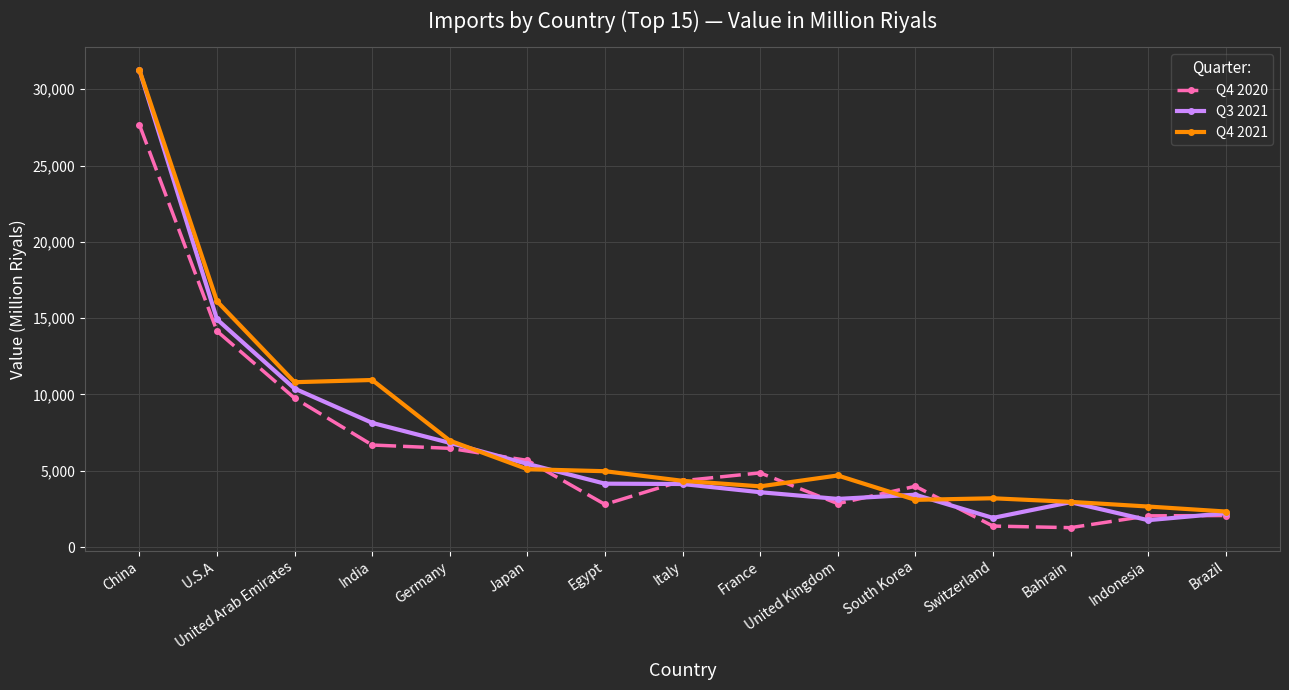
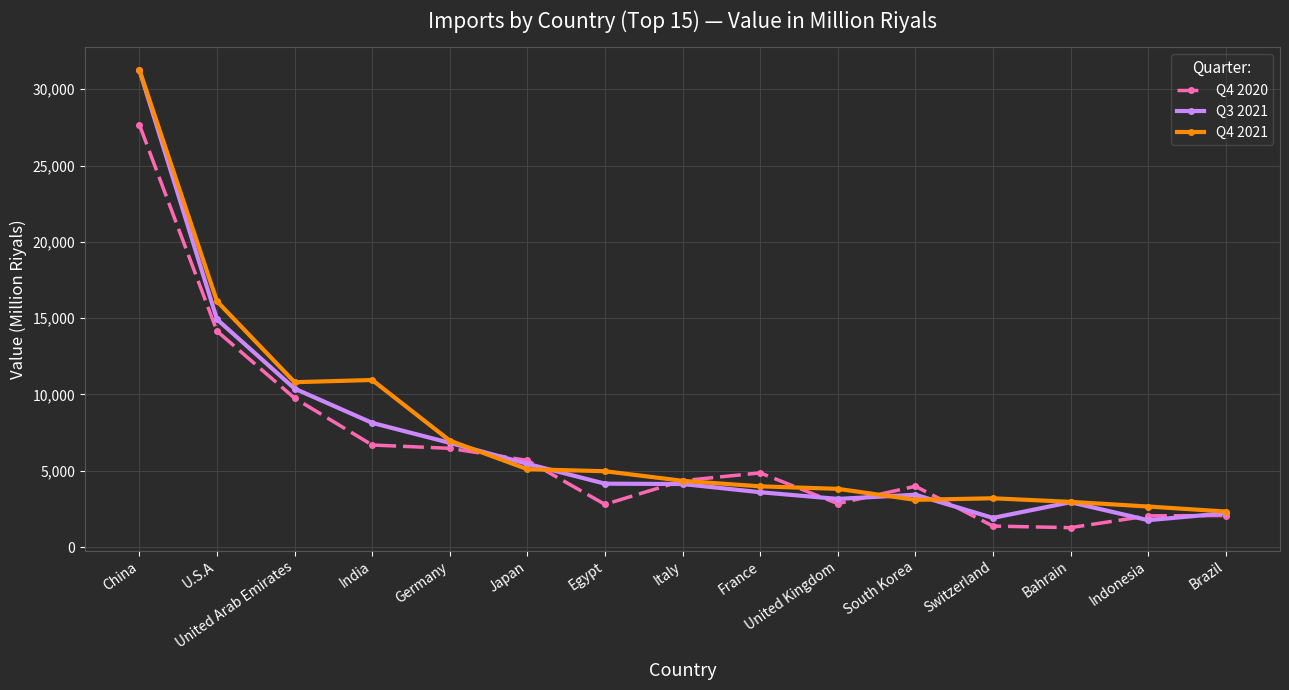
Q4 2021, United Kingdom: 4,700 -> 3,800
